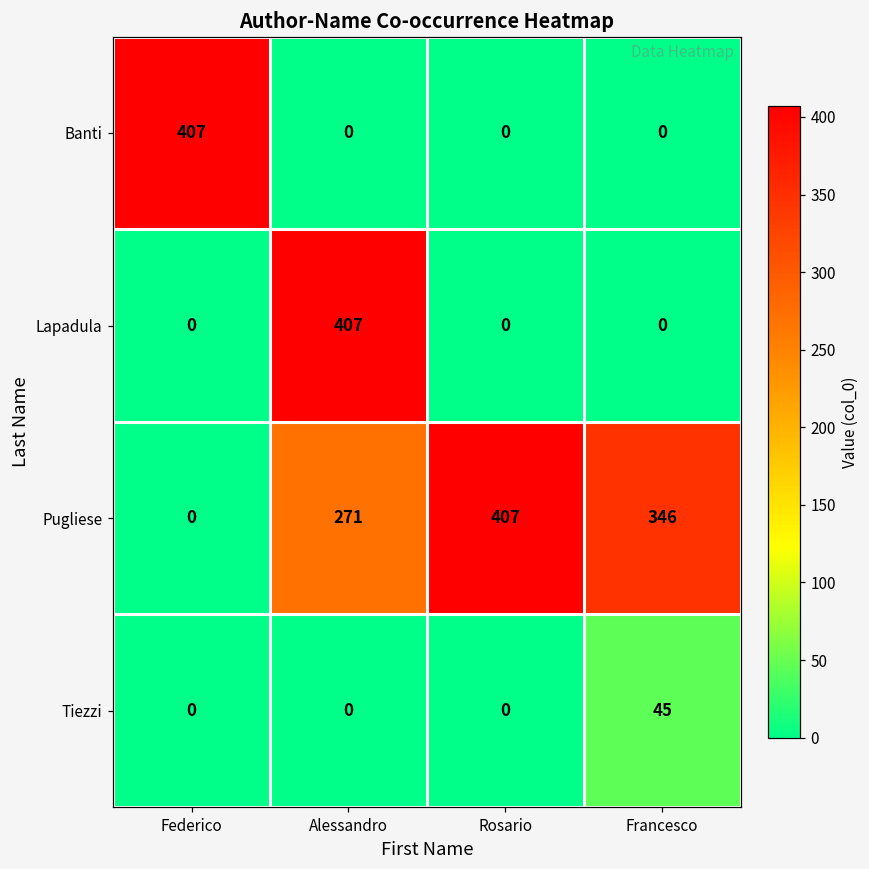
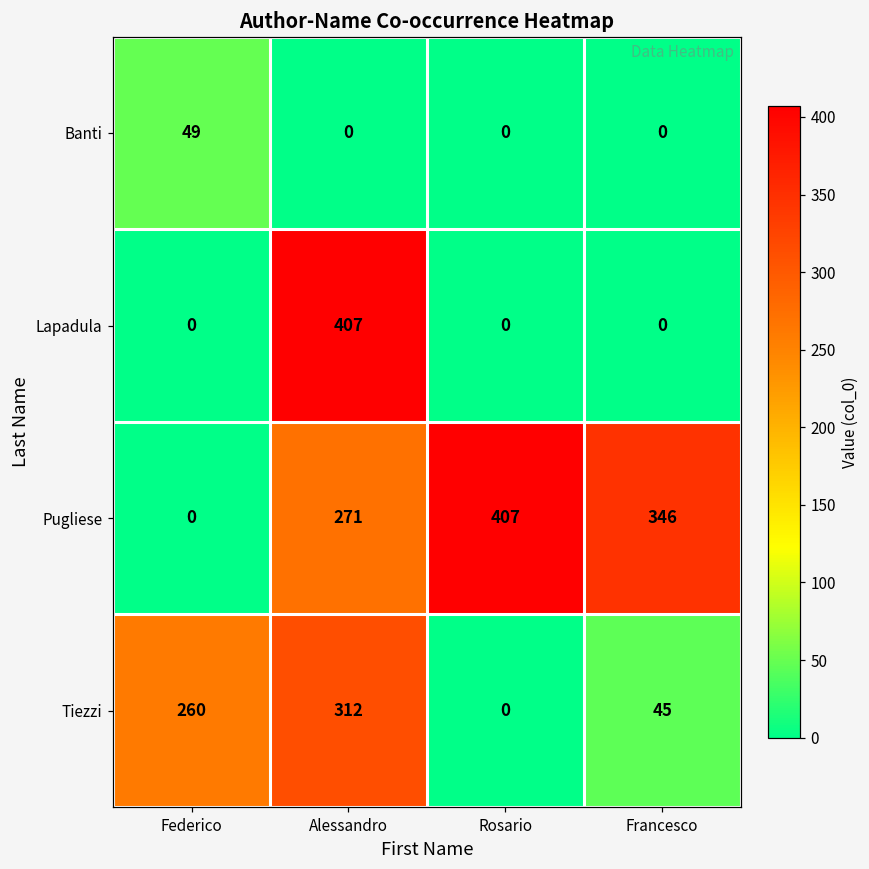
Banti, Federico: 407 -> 49
Tiezzi, Federico: 0 -> 260
Tiezzi, Alessandro: 0 -> 312
